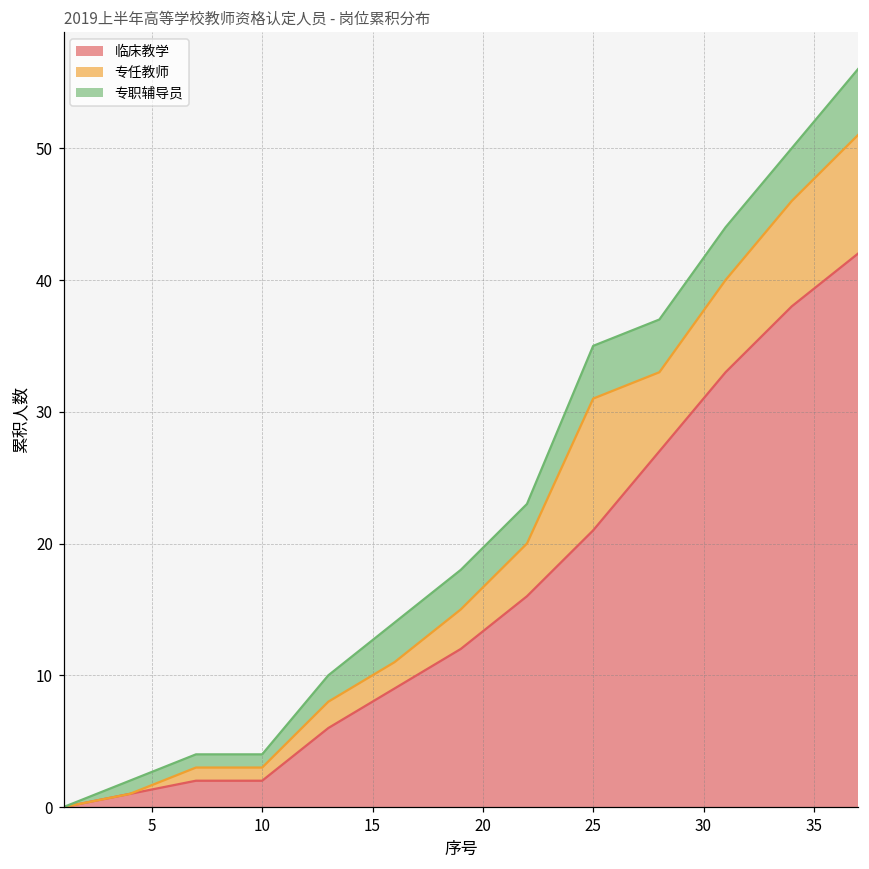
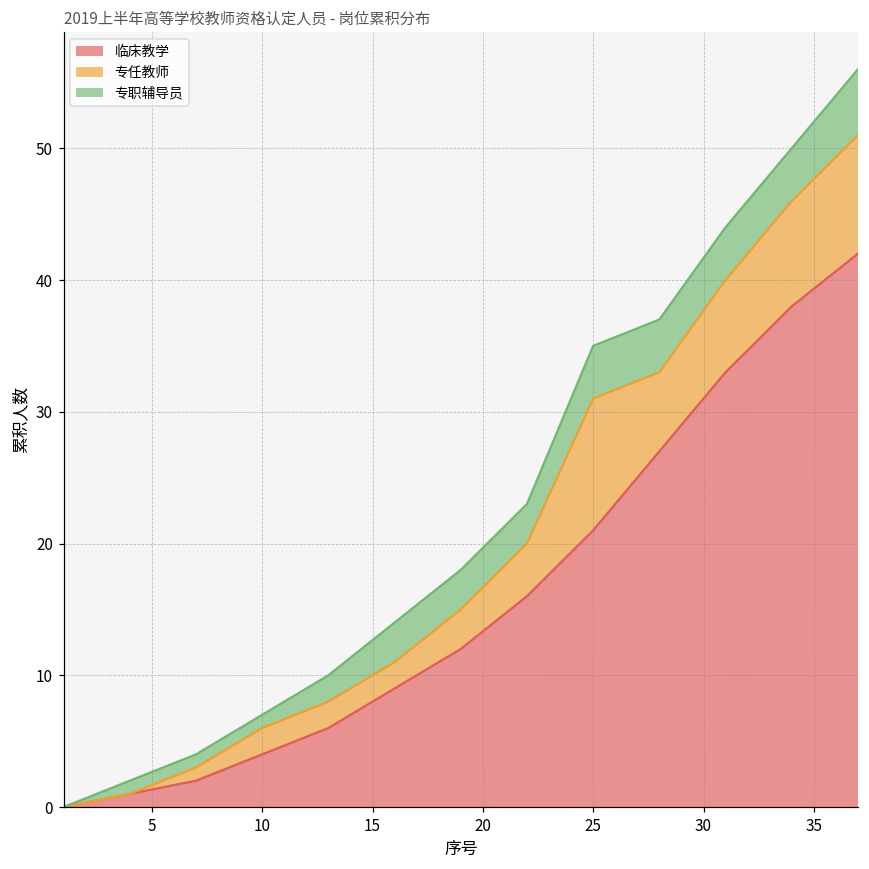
临床教学, 10: 2 -> 4
专任教师, 10: 1 -> 2
